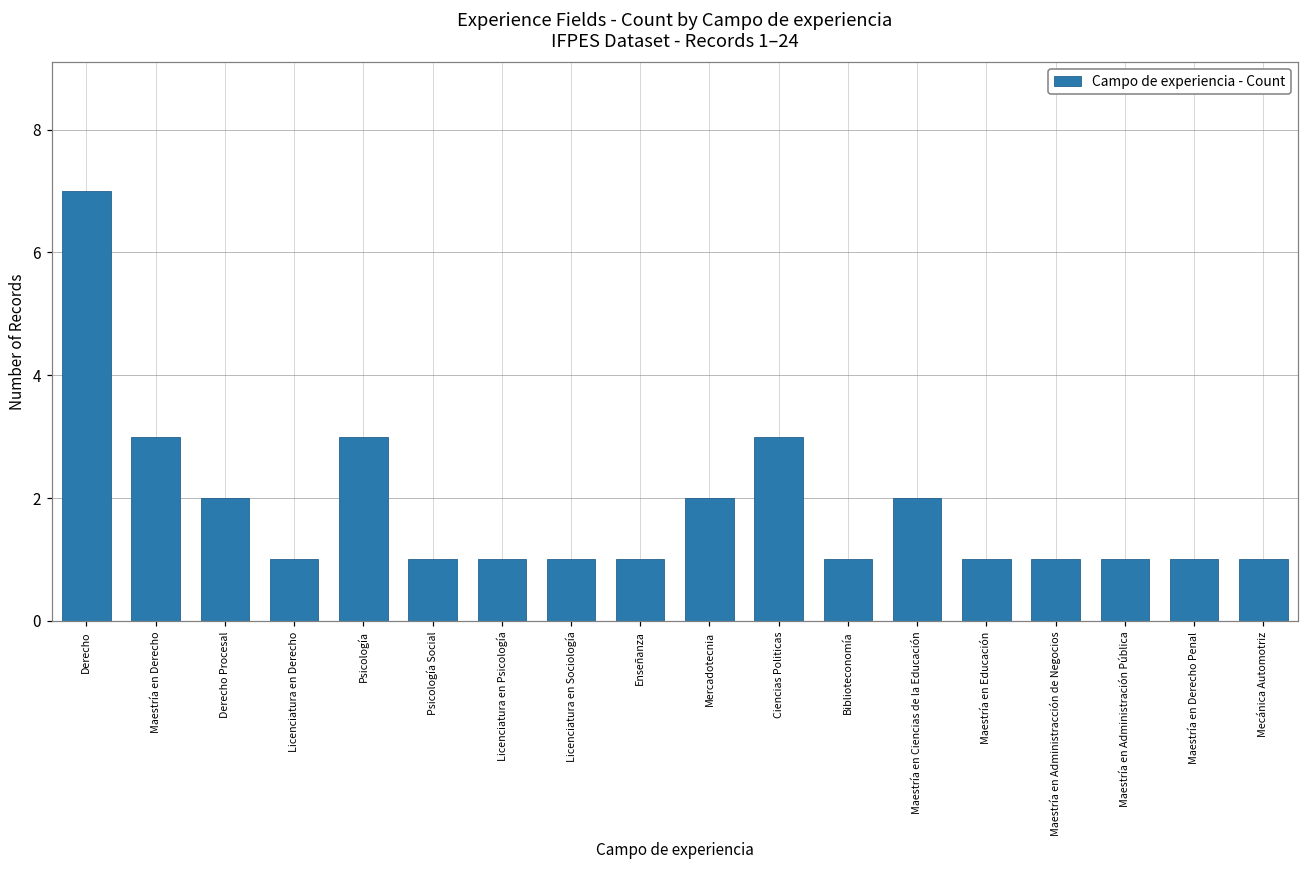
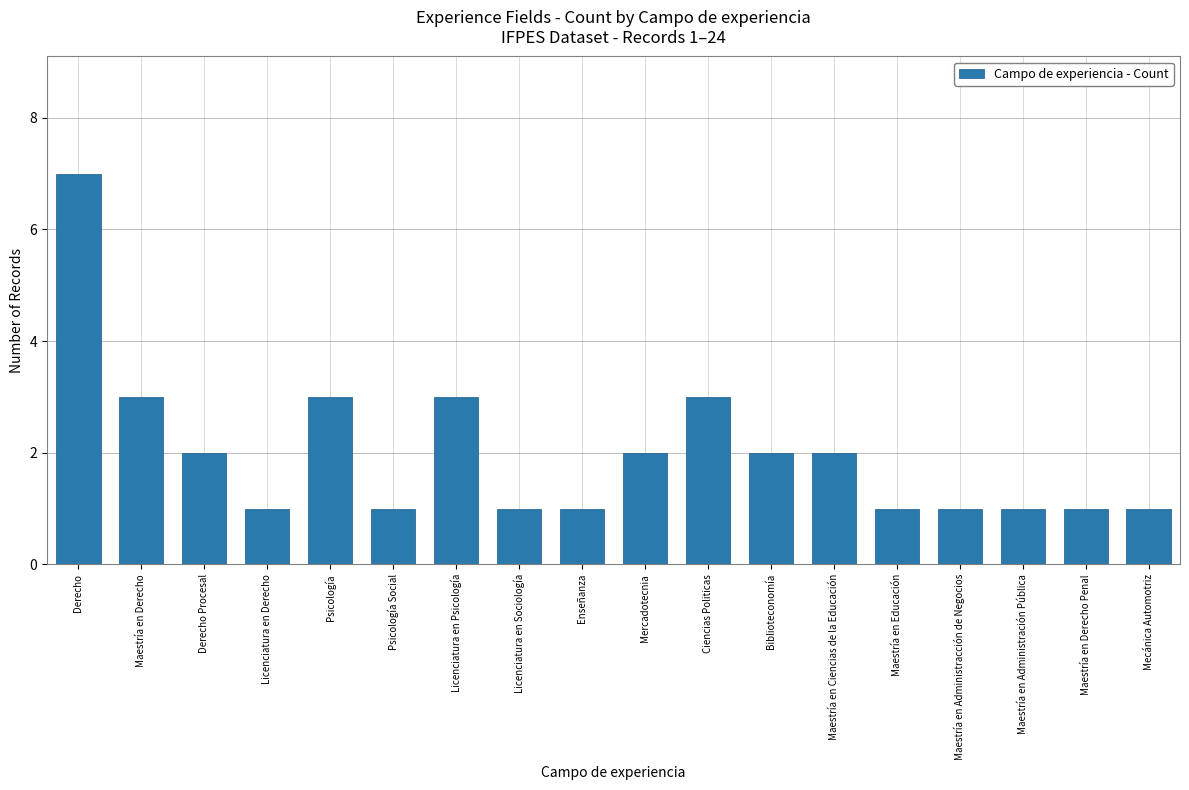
Licenciatura en Psicología: 1 -> 3
Biblioteconomía: 1 -> 2
